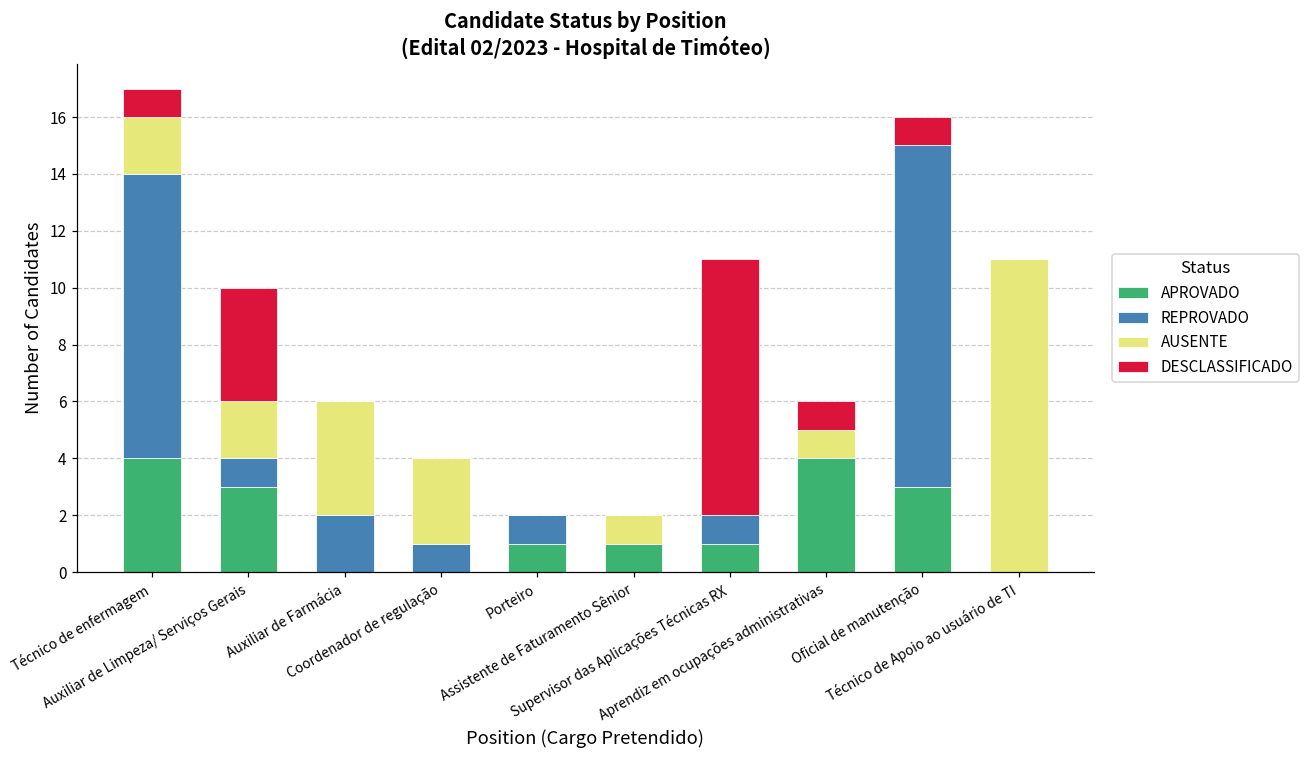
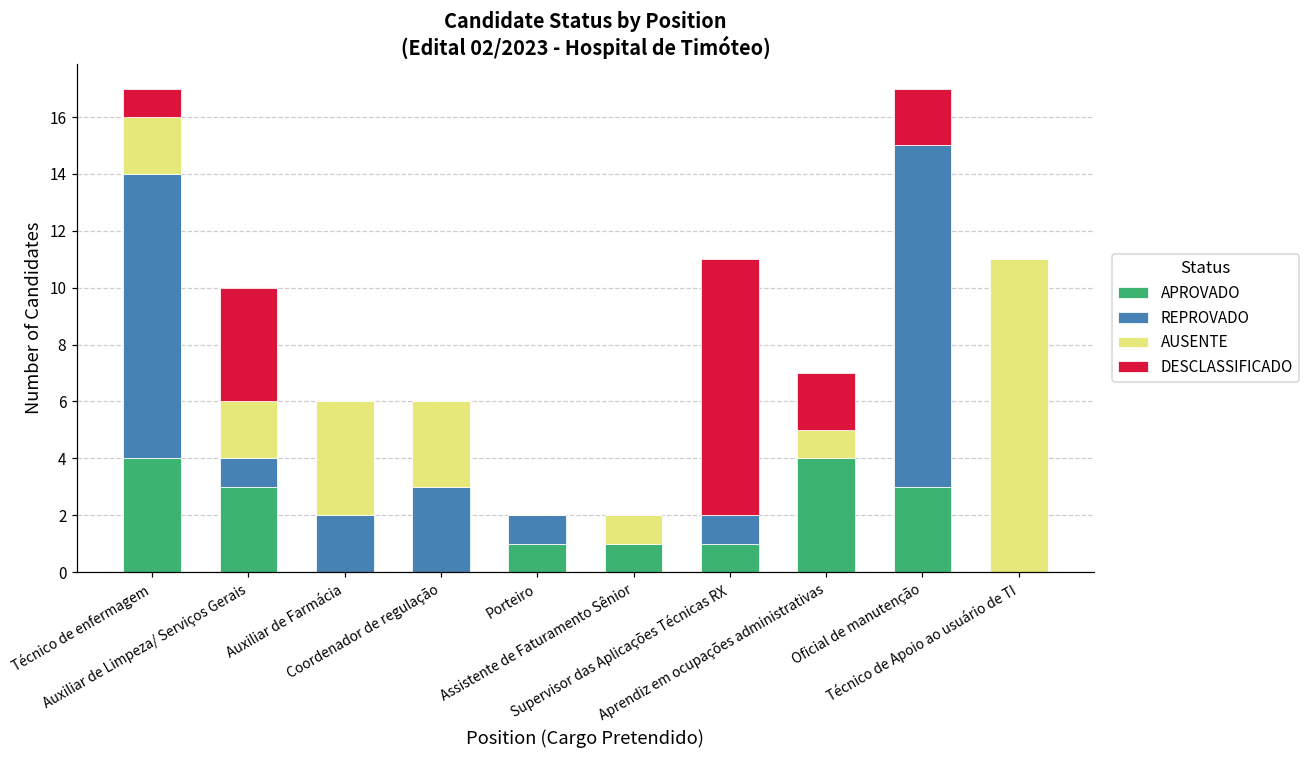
REPROVADO, Coordenador de regulação: 1 -> 3
DESCLASSIFICADO, Aprendiz em ocupações administrativas: 1 -> 2
DESCLASSIFICADO, Oficial de manutenção: 1 -> 2
